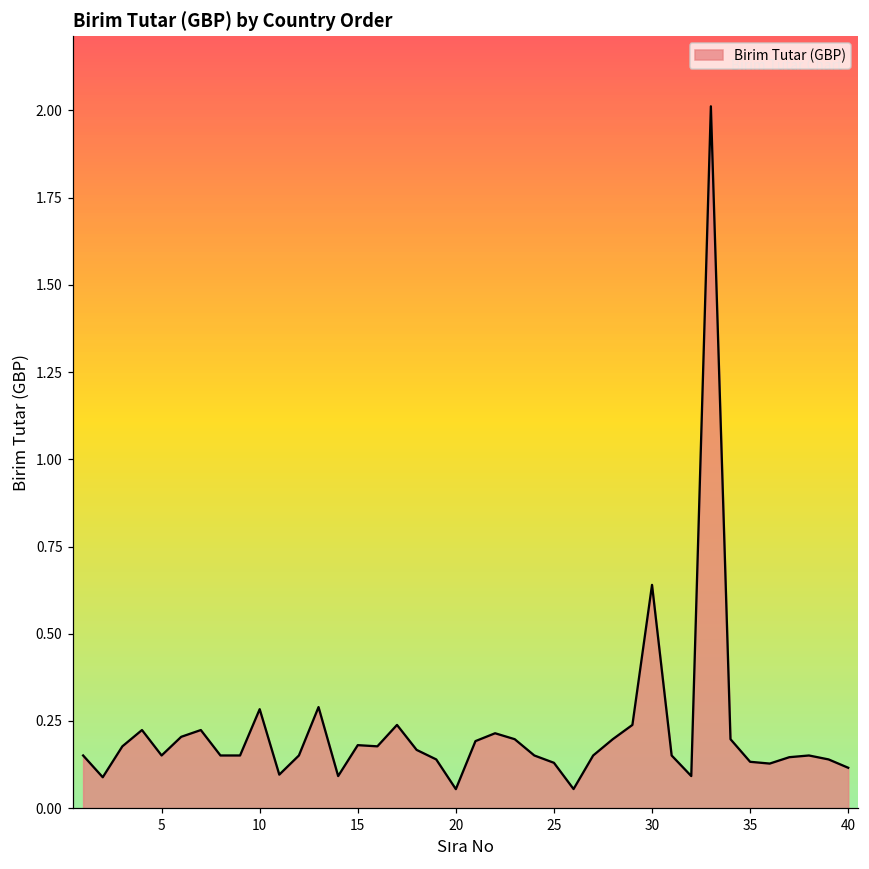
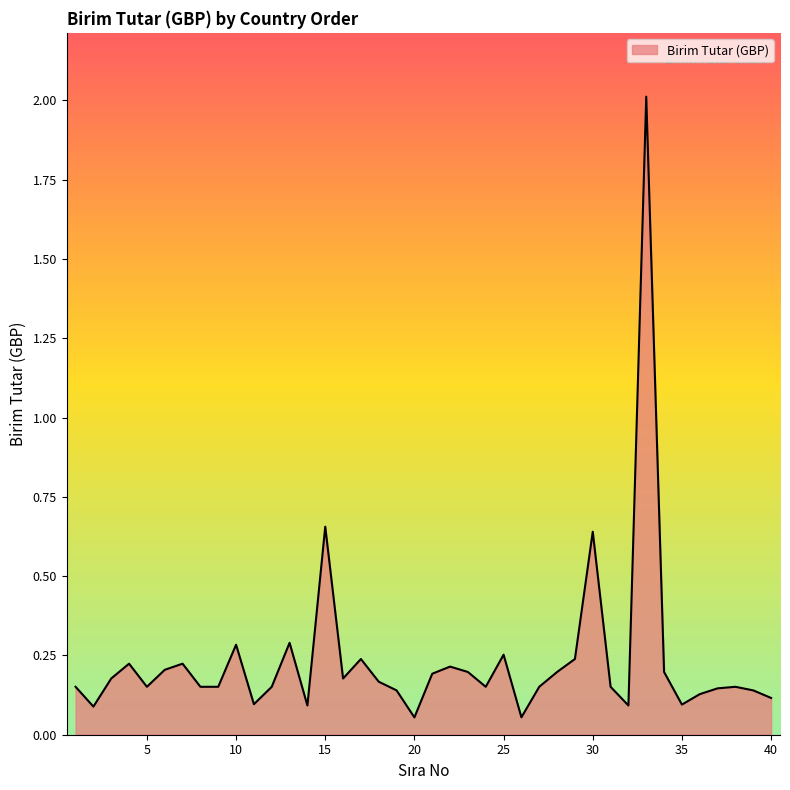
15: 0.18 -> 0.66
25: 0.13 -> 0.25
35: 0.13 -> 0.10
